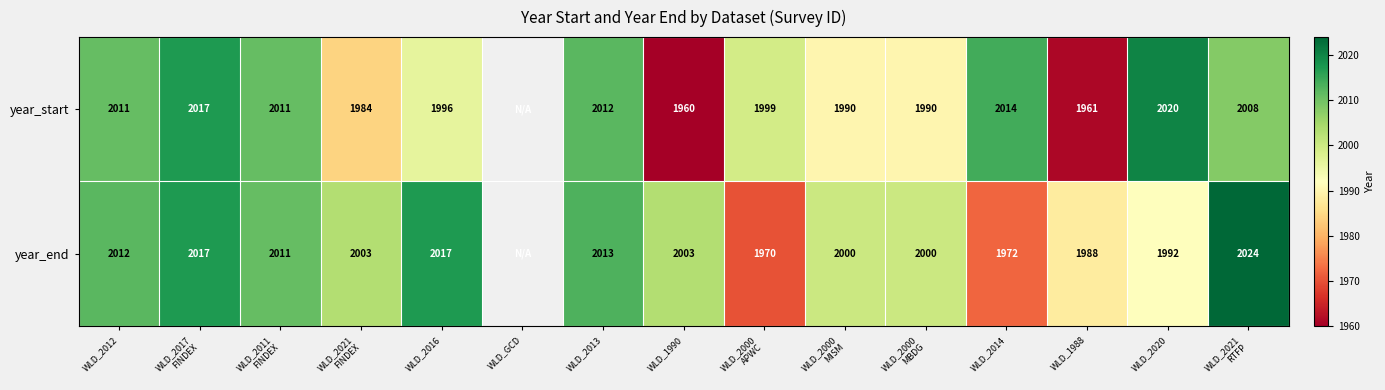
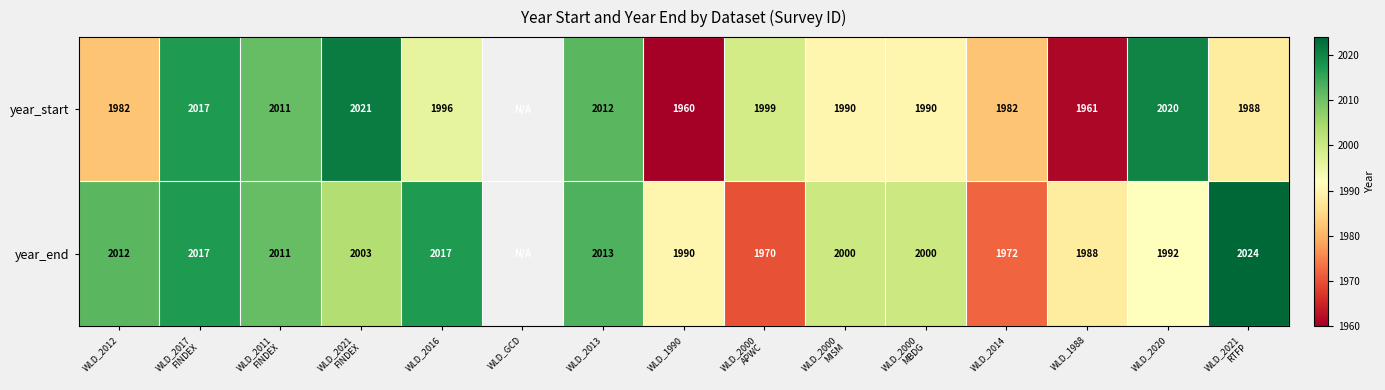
year_start, WLD_2012: 2011 -> 1982
year_start, WLD_2021 FINDEX: 1984 -> 2021
year_start, WLD_2014: 2014 -> 1982
year_start, WLD_2021 RTFP: 2008 -> 1988
year_end, WLD_1990: 2003 -> 1990
